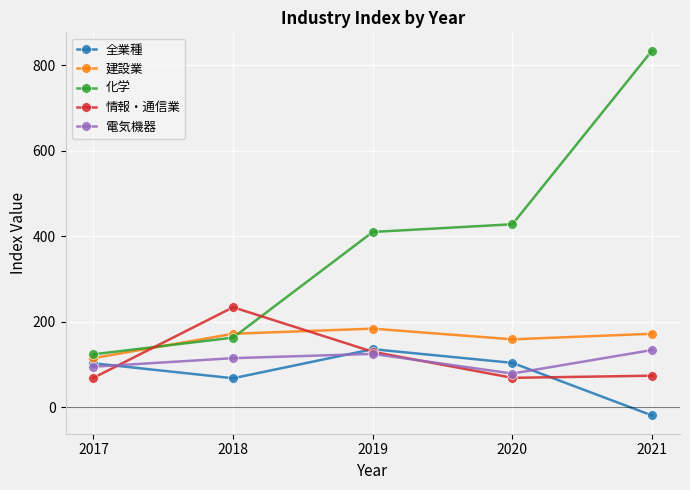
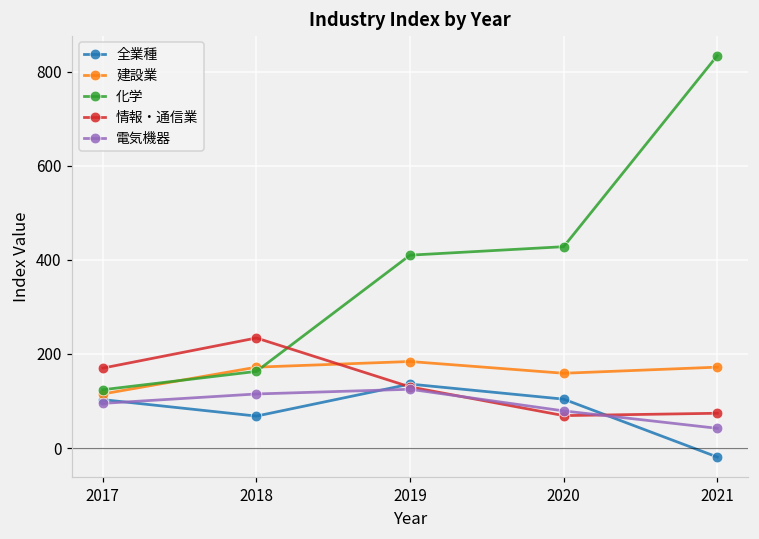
情報・通信業, 2017: 70 -> 170
電気機器, 2021: 130 -> 40
